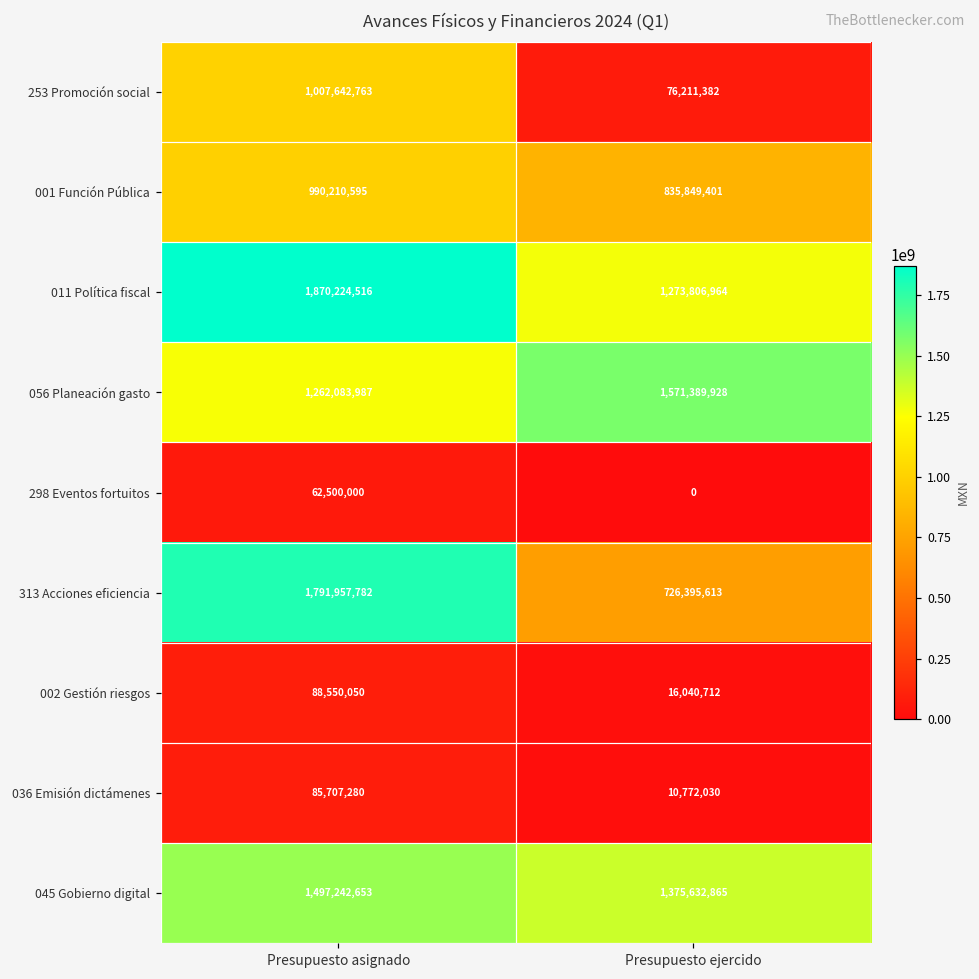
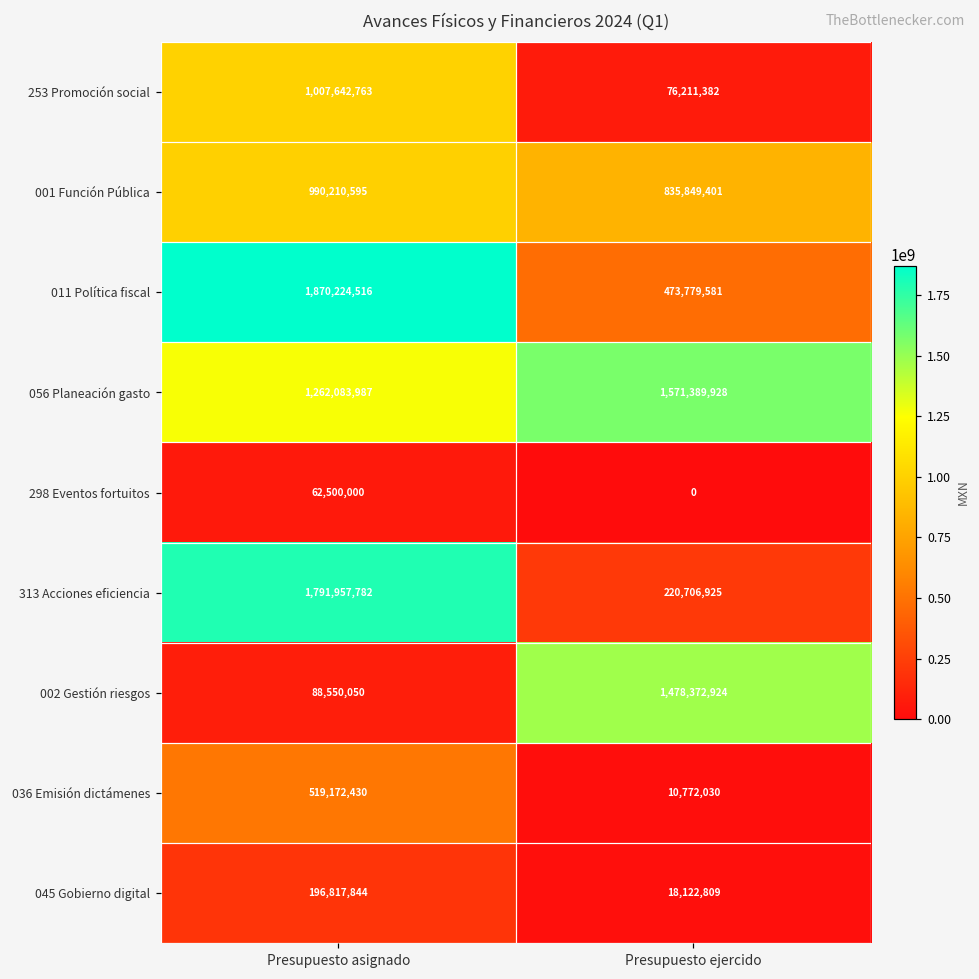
011 Política fiscal, Presupuesto ejercido: 1,273,806,964 -> 473,779,581
313 Acciones eficiencia, Presupuesto ejercido: 726,395,613 -> 220,706,925
002 Gestión riesgos, Presupuesto ejercido: 16,040,712 -> 1,478,372,924
036 Emisión dictámenes, Presupuesto asignado: 85,707,280 -> 519,172,430
045 Gobierno digital, Presupuesto asignado: 1,497,242,653 -> 196,817,844
045 Gobierno digital, Presupuesto ejercido: 1,375,632,865 -> 18,122,809
